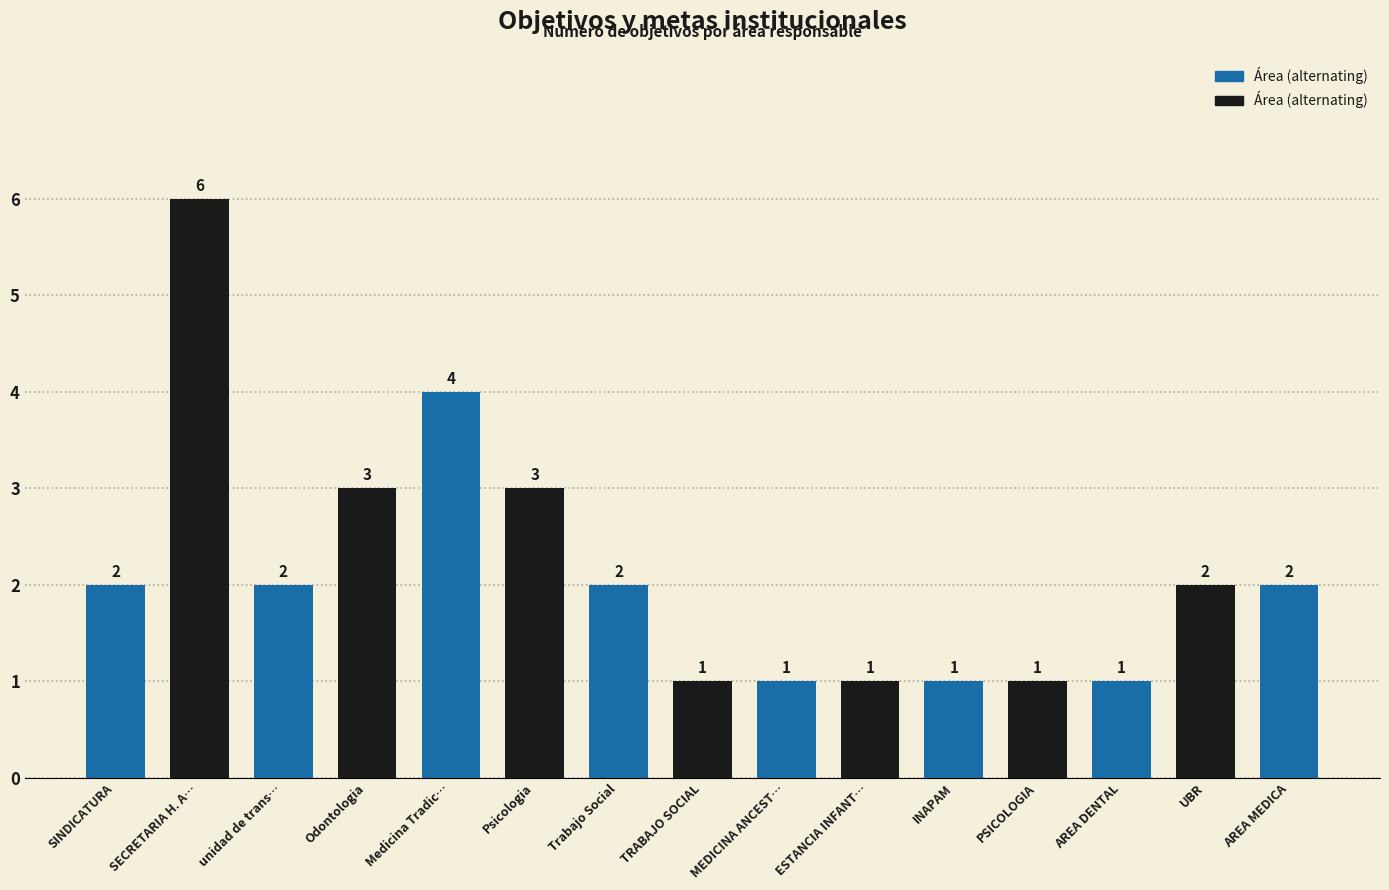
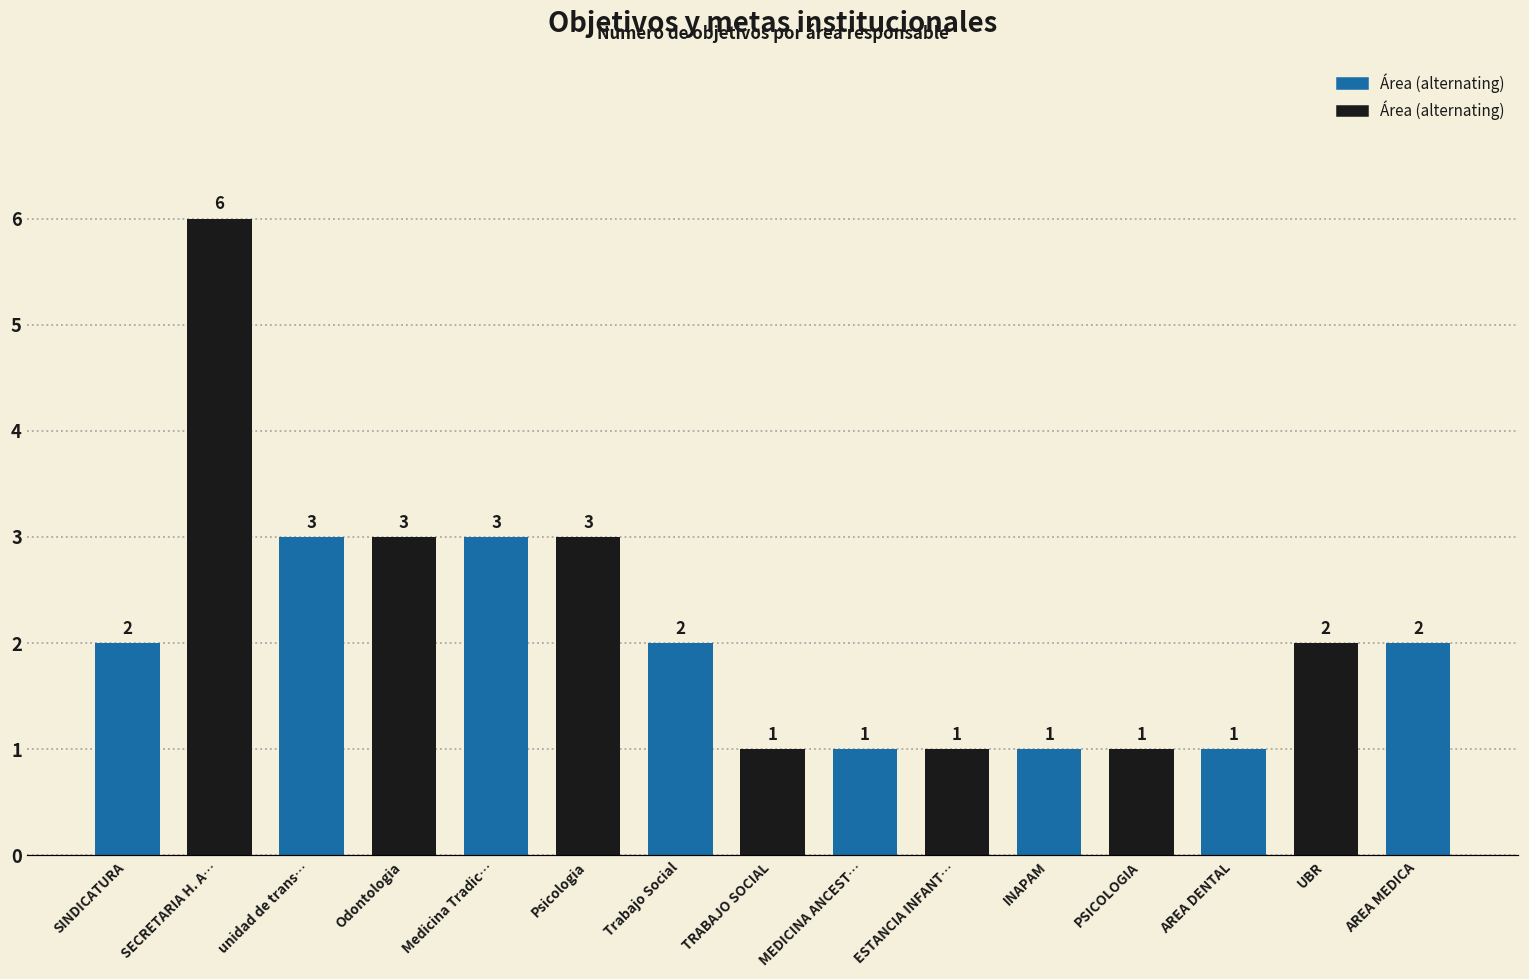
unidad de trans…: 2 -> 3
Medicina Tradic…: 4 -> 3
